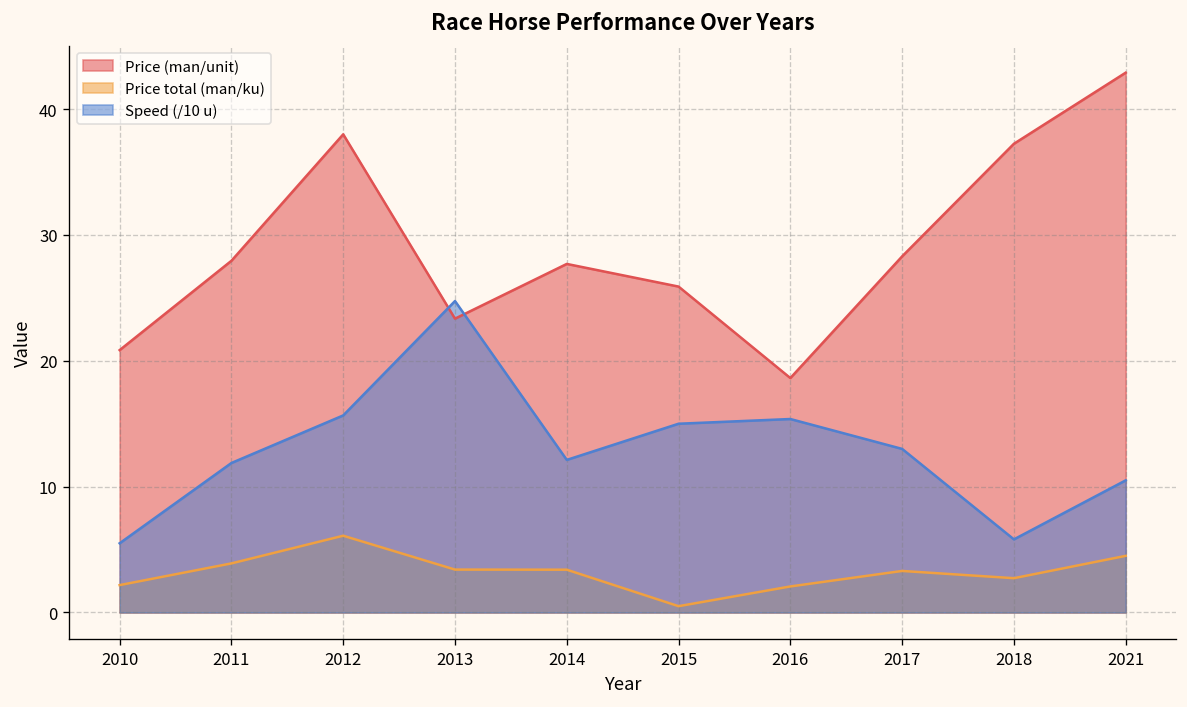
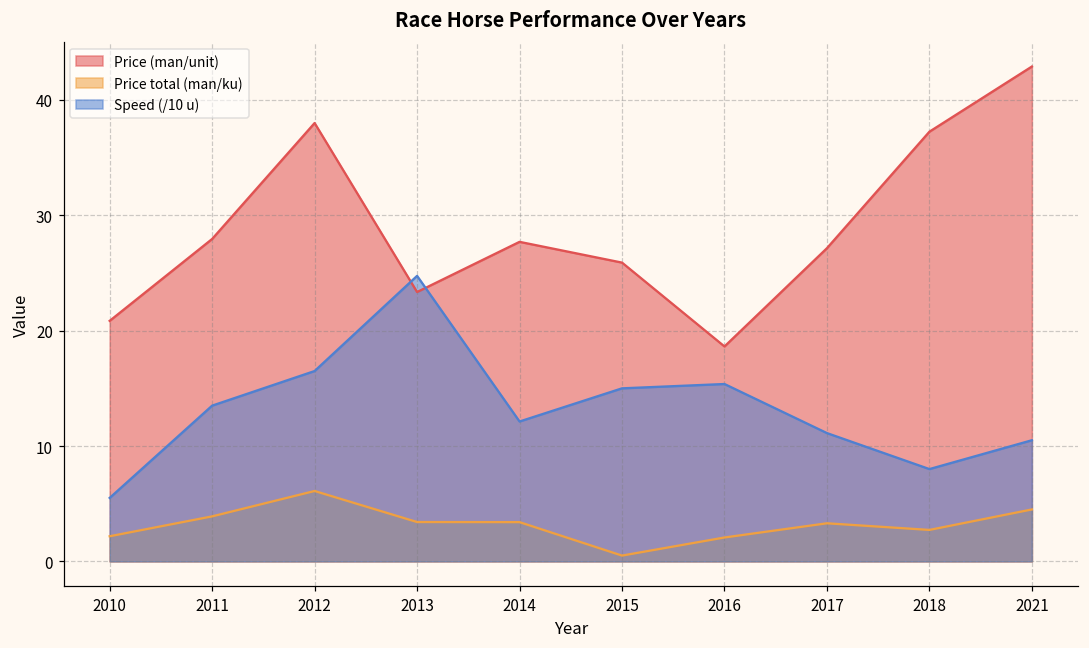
Speed (/10 u), 2011: 11.9 -> 13.5
Speed (/10 u), 2012: 15.7 -> 16.5
Price (man/unit), 2017: 28.3 -> 27.2
Speed (/10 u), 2017: 13.0 -> 11.1
Speed (/10 u), 2018: 5.8 -> 8.0
